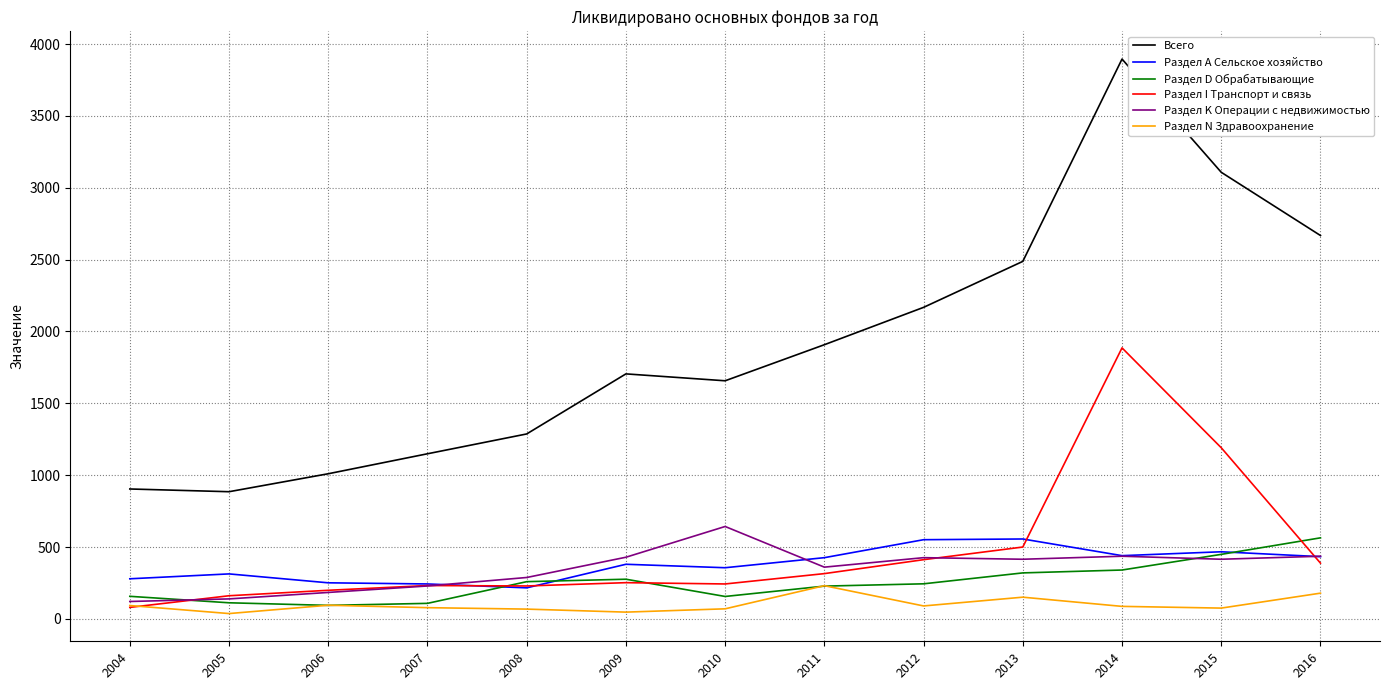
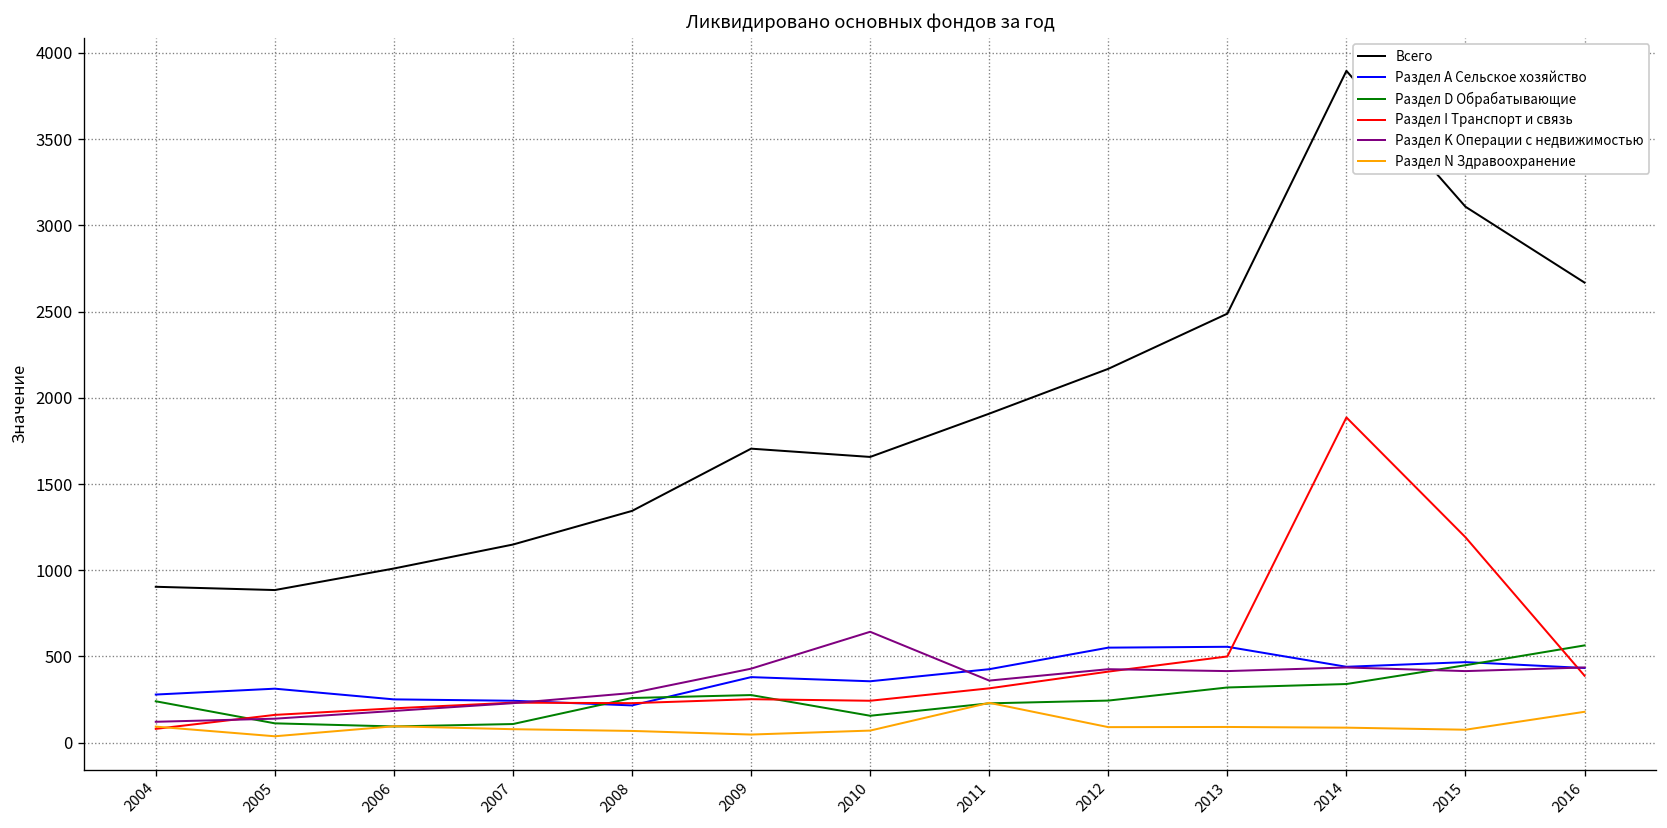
Раздел D Обрабатывающие, 2004: 160 -> 240
Всего, 2008: 1290 -> 1340
Раздел N Здравоохранение, 2013: 150 -> 90
